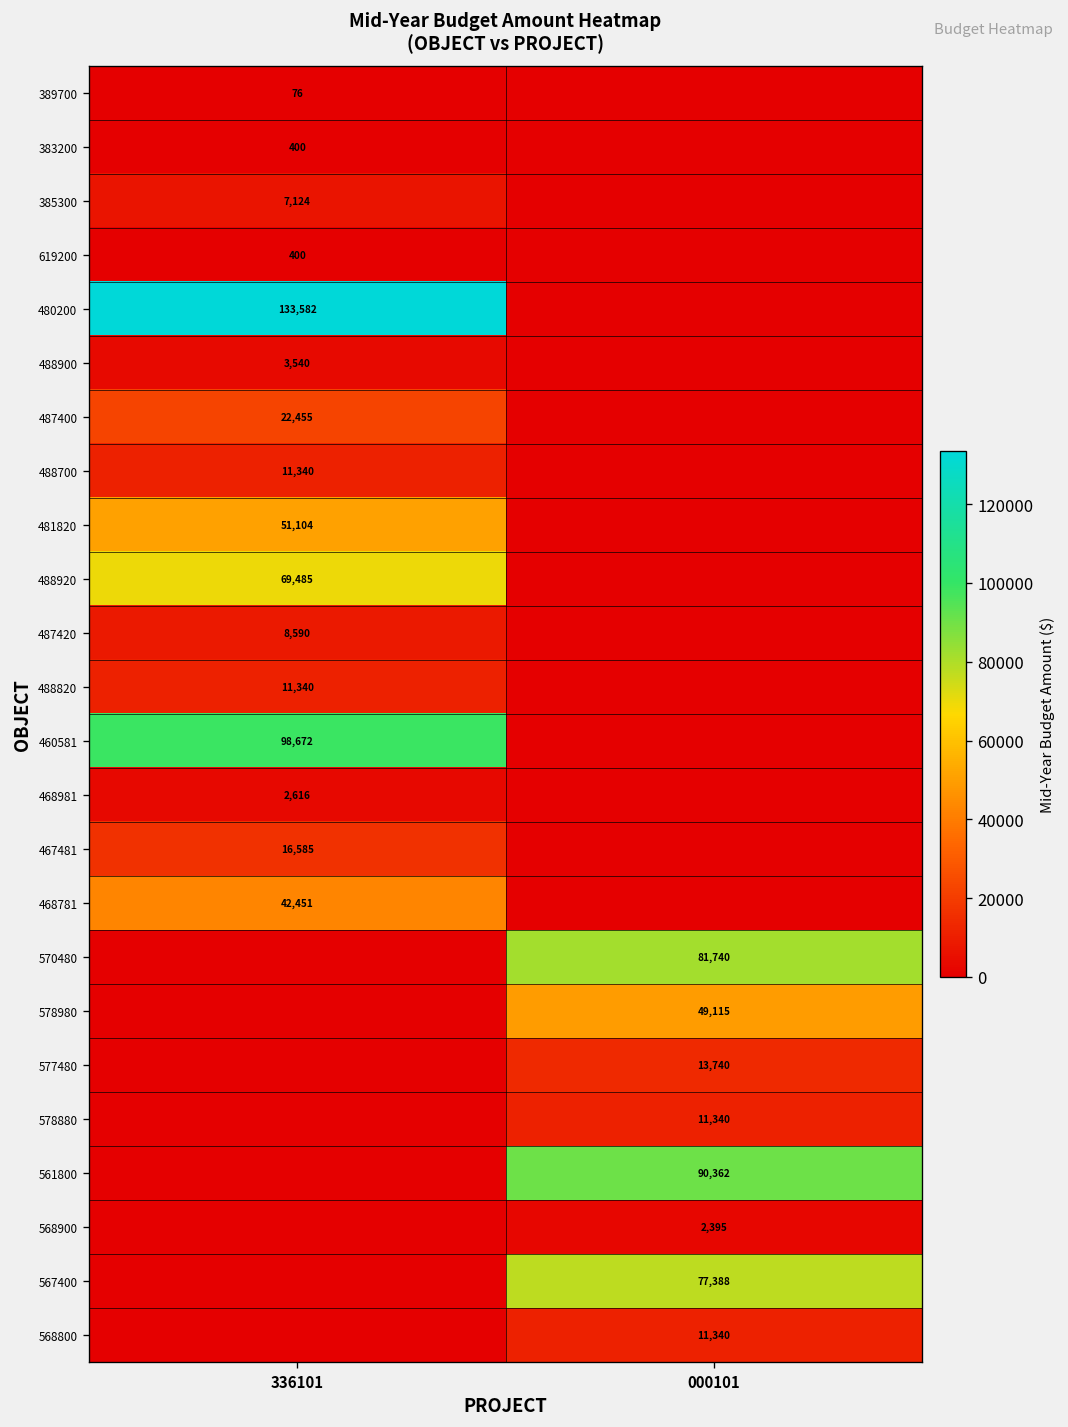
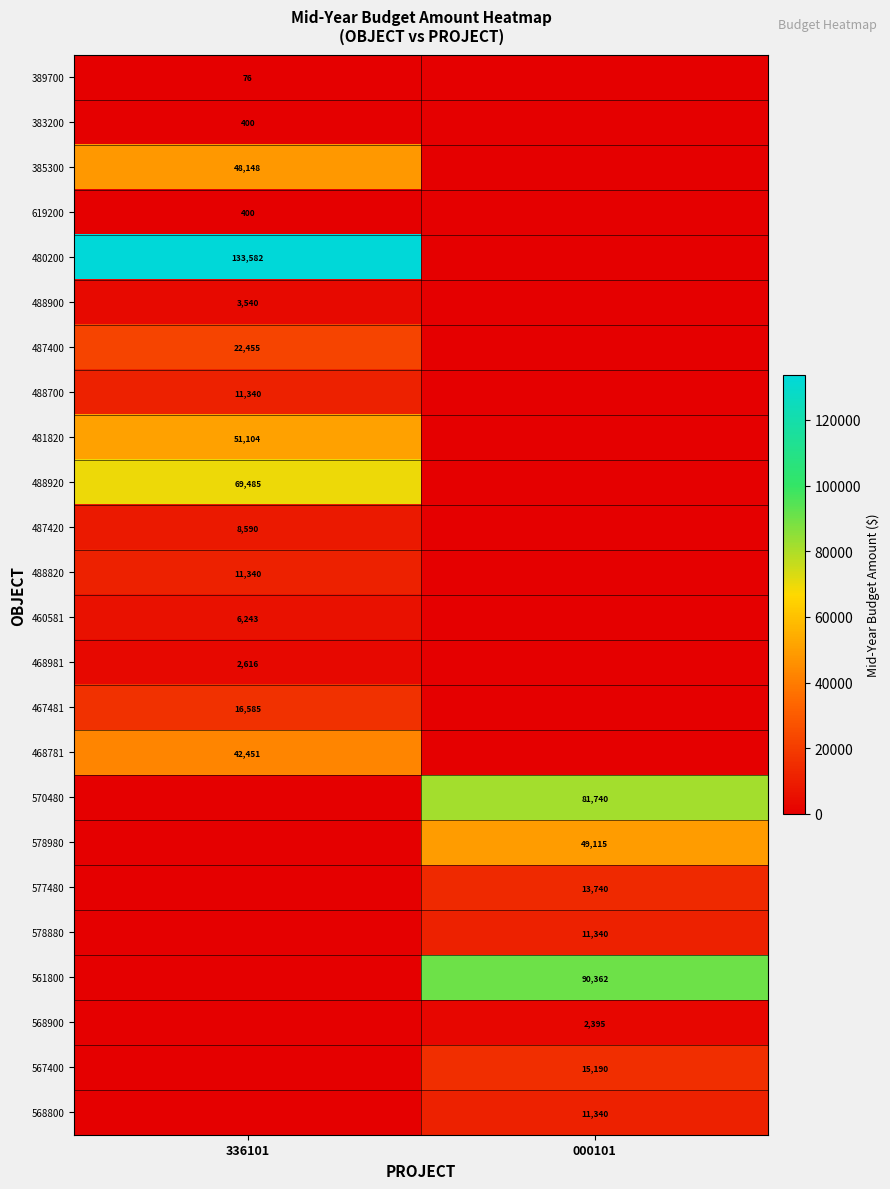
385300, 336101: 7,124 -> 48,148
460581, 336101: 98,672 -> 6,243
567400, 000101: 77,388 -> 15,190
